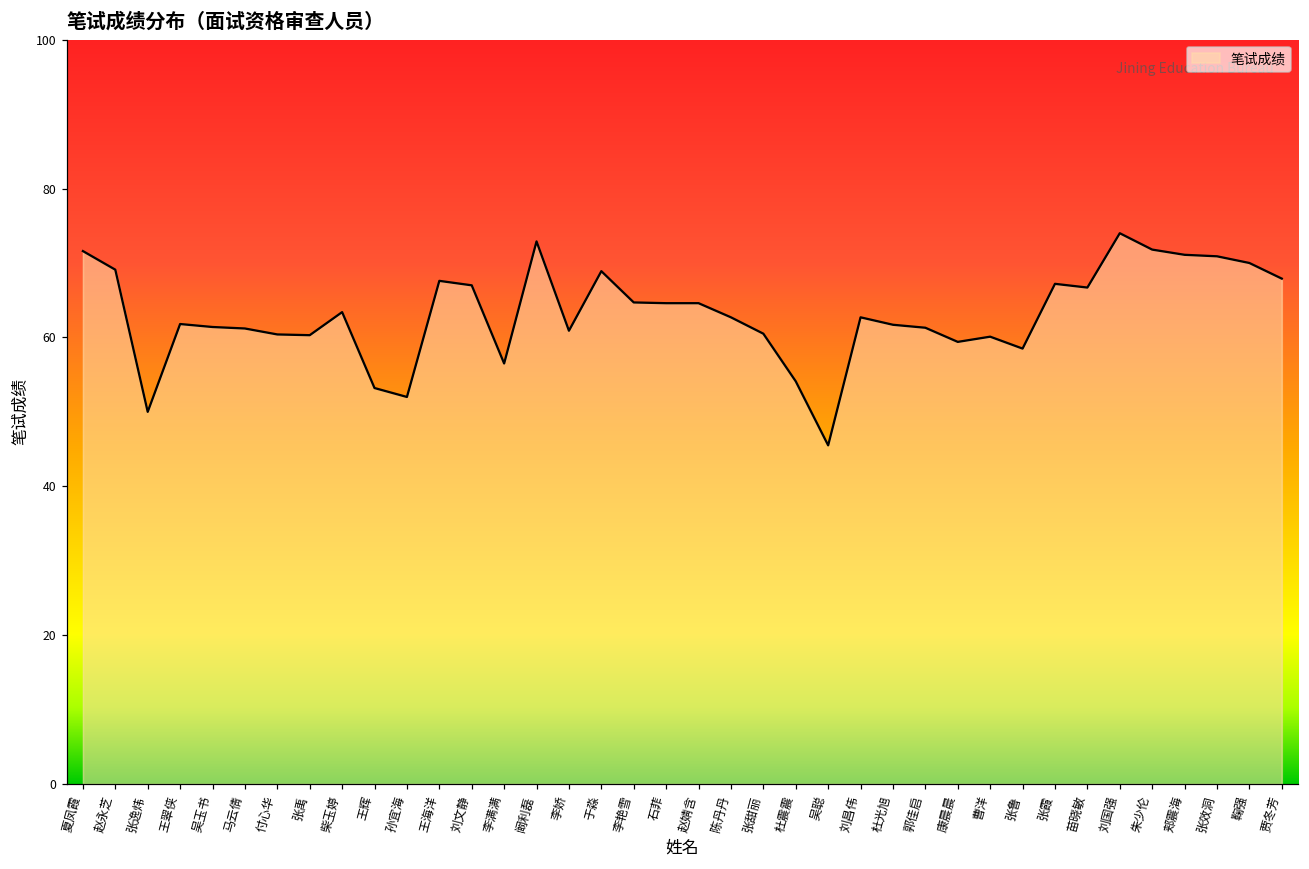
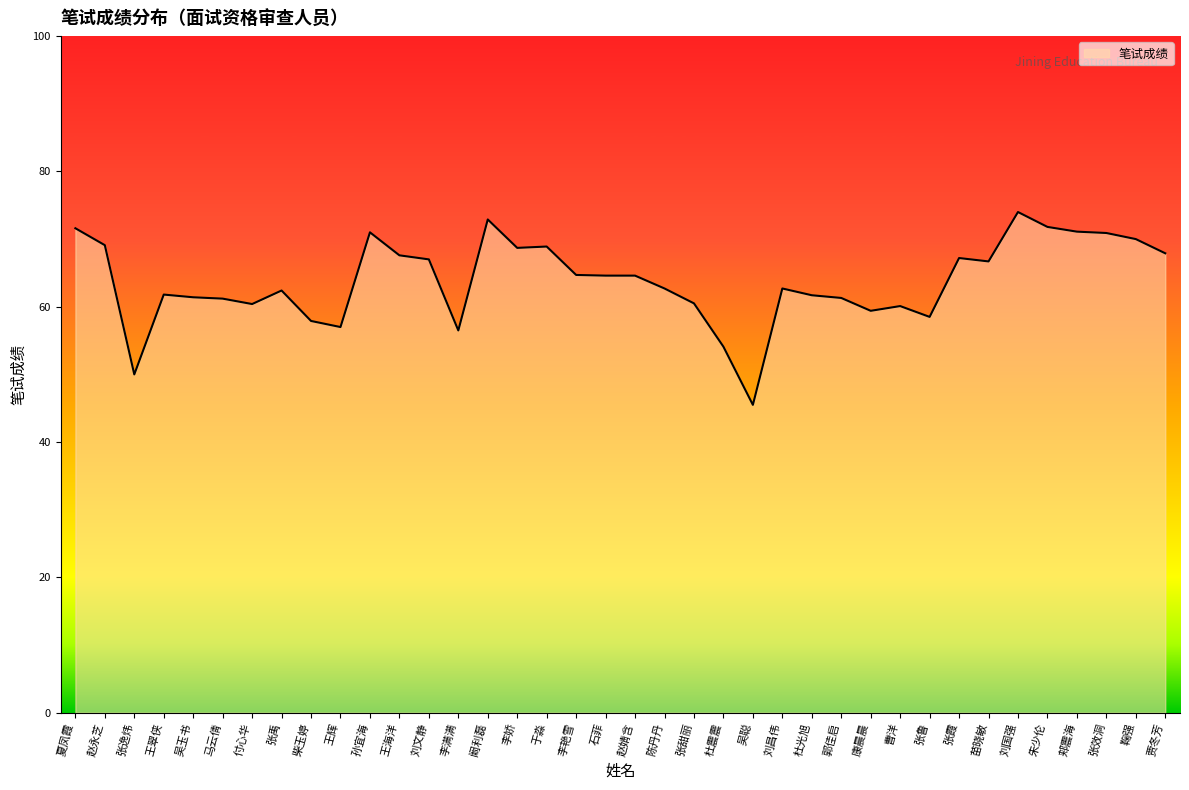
张禹: 60 -> 62
柴玉婷: 63 -> 58
王辉: 53 -> 57
孙宜海: 52 -> 71
李娇: 61 -> 69
